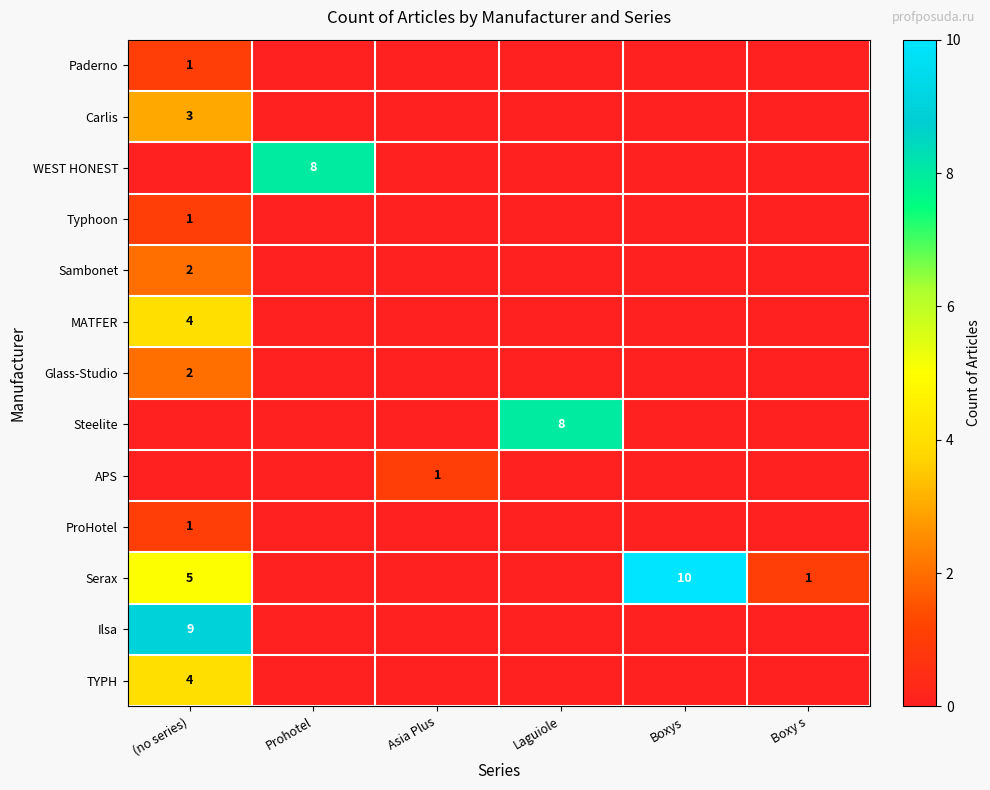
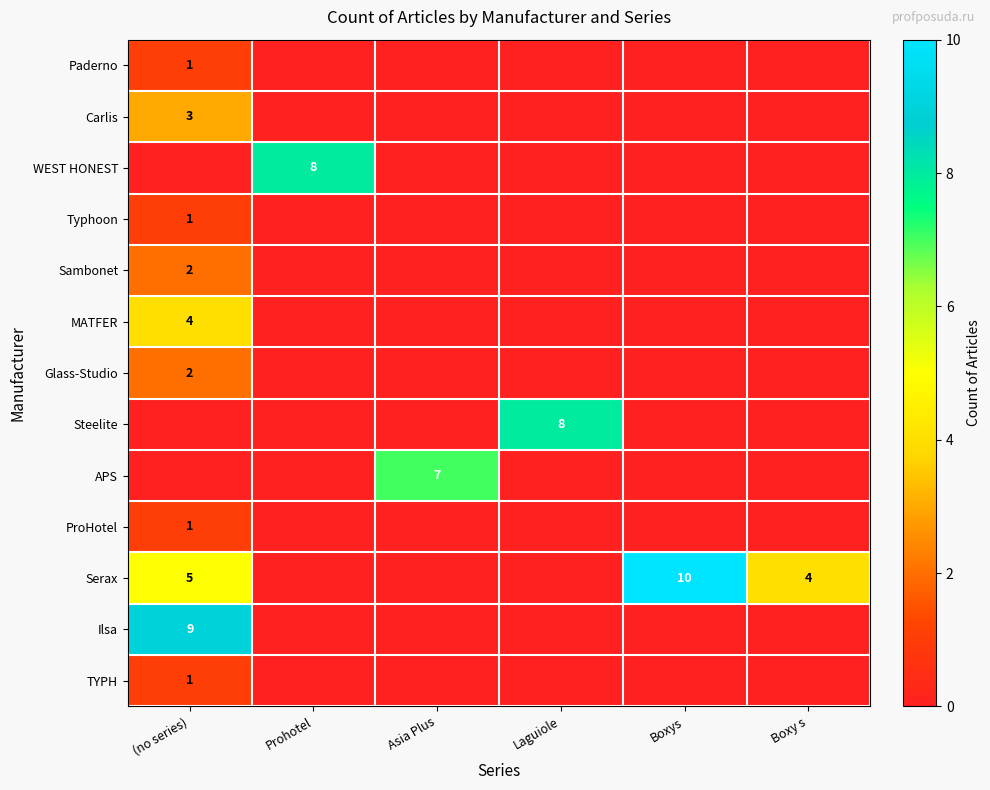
APS, Asia Plus: 1 -> 7
Serax, Boxy s: 1 -> 4
TYPH, (no series): 4 -> 1
